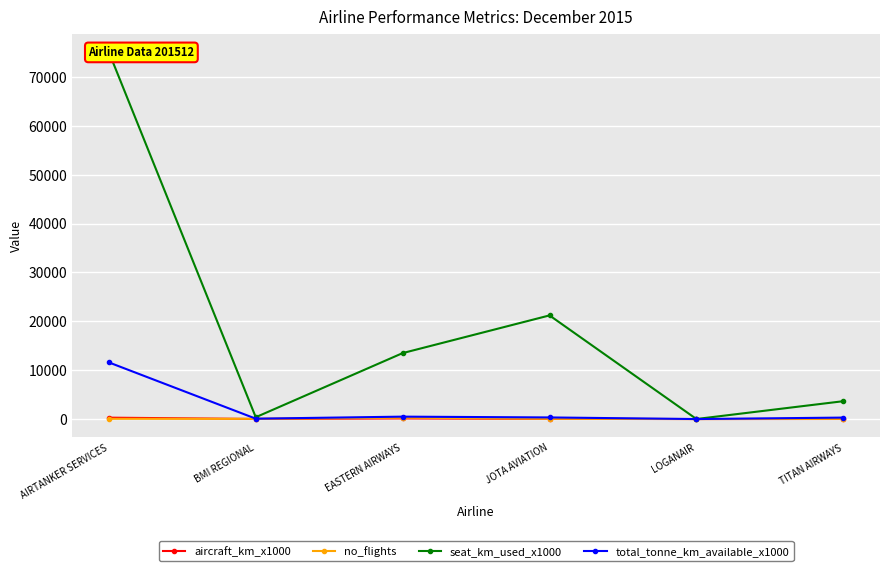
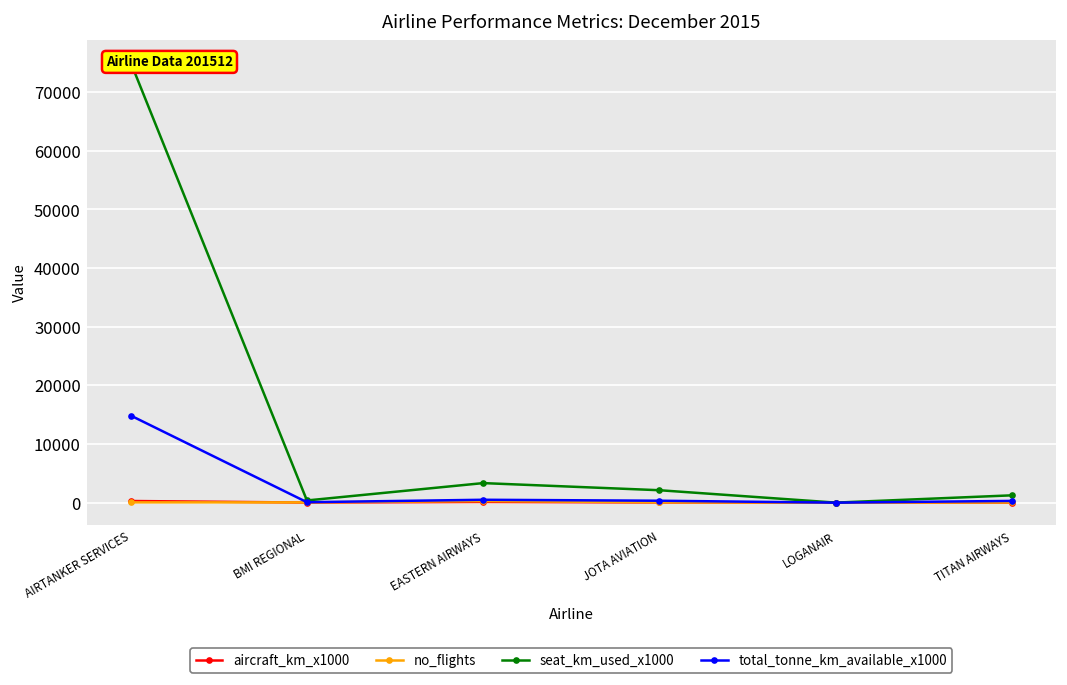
total_tonne_km_available_x1000, AIRTANKER SERVICES: 12000 -> 15000
seat_km_used_x1000, EASTERN AIRWAYS: 13000 -> 3000
seat_km_used_x1000, JOTA AVIATION: 21000 -> 2000
seat_km_used_x1000, TITAN AIRWAYS: 4000 -> 1000
